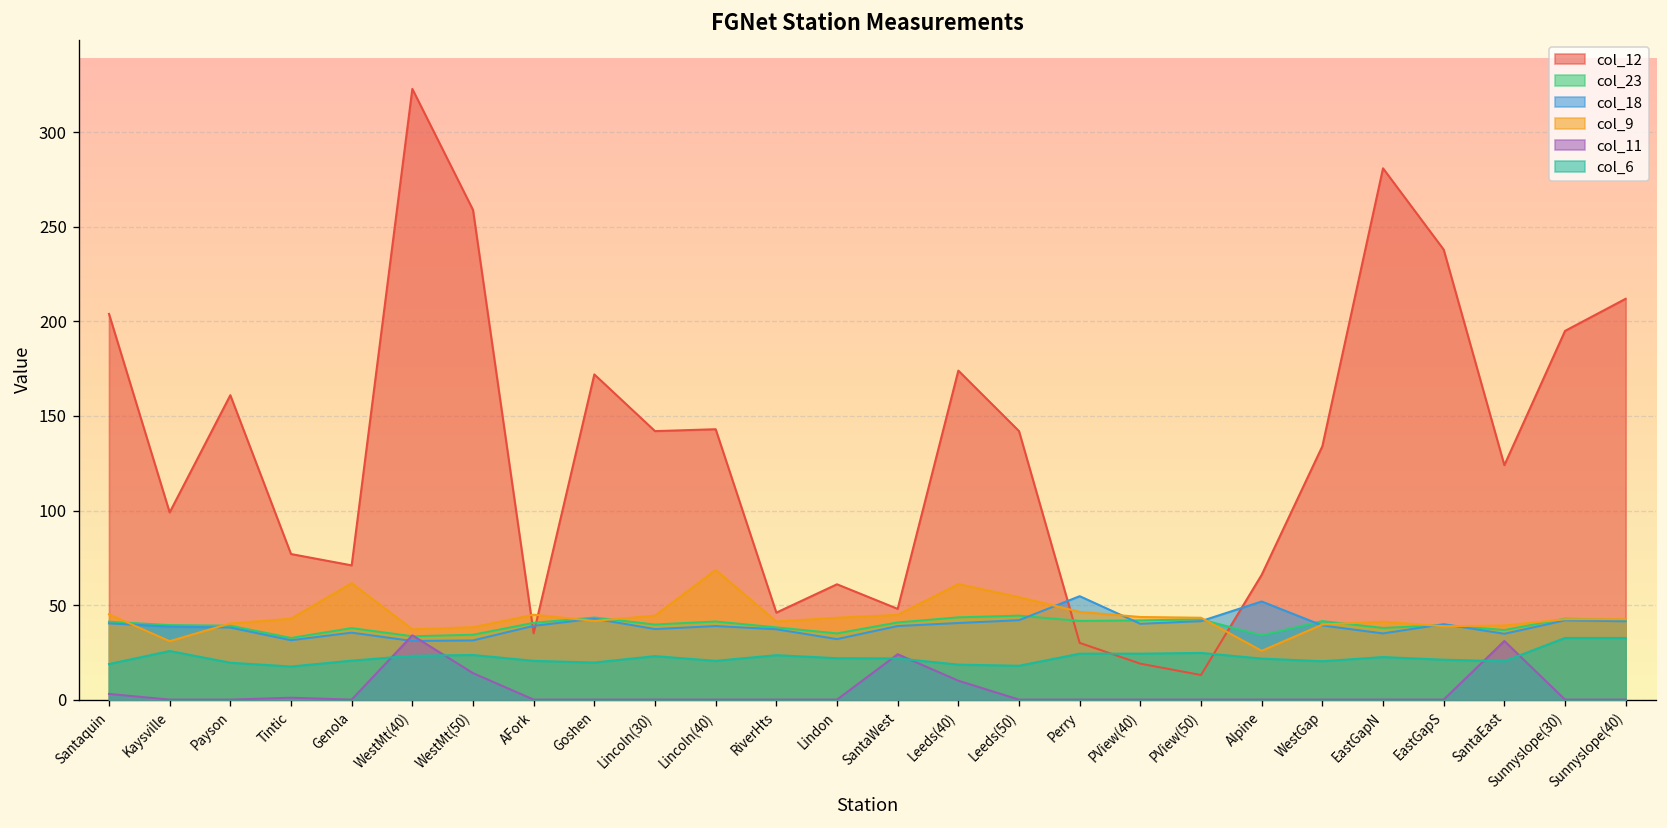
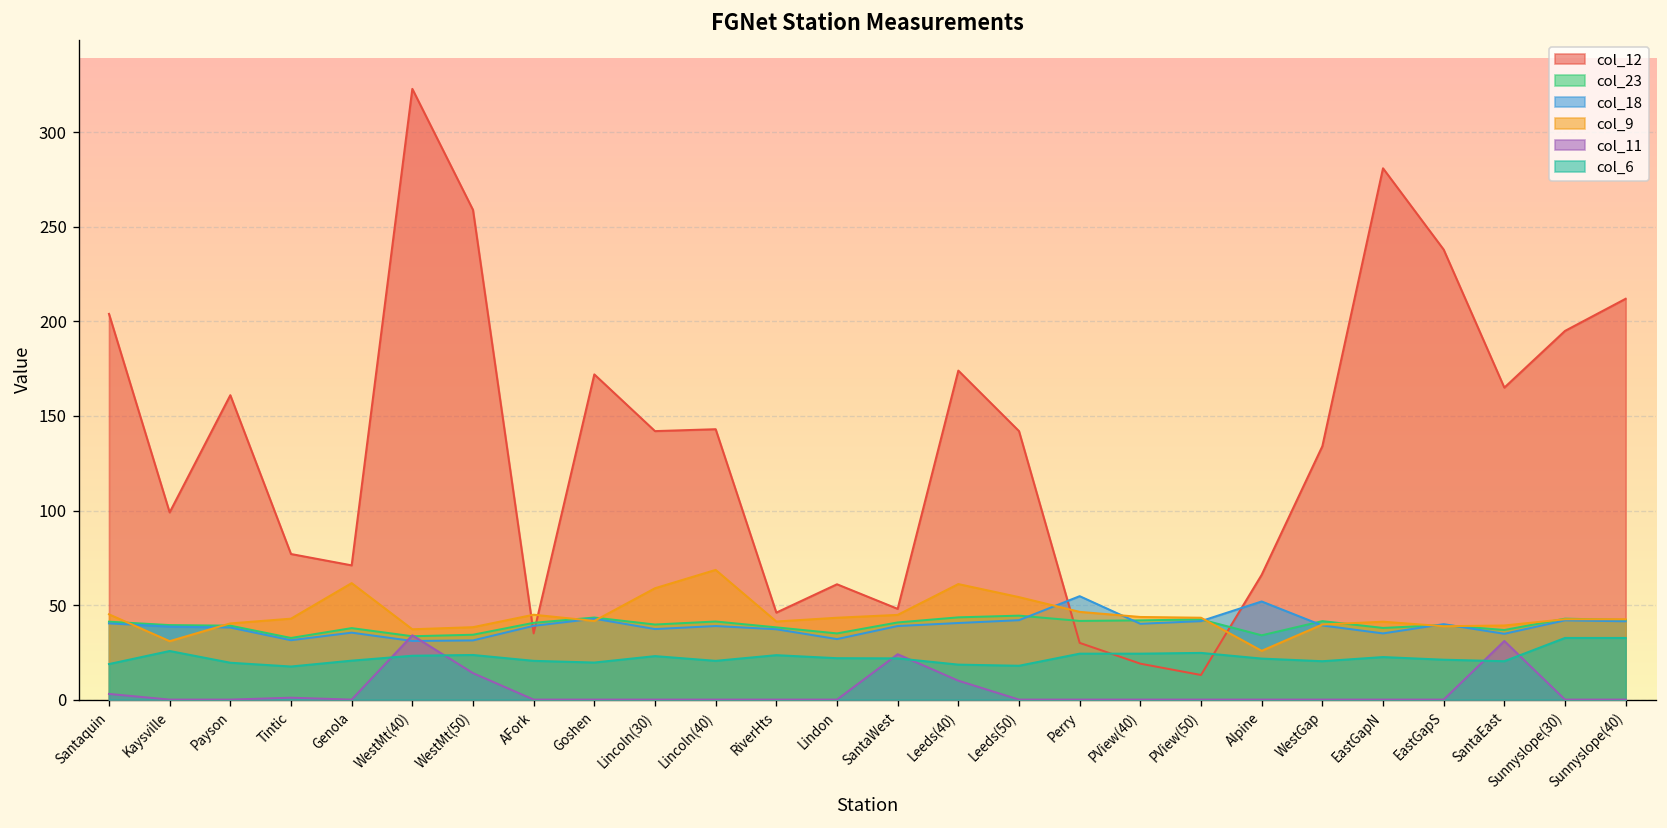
col_9, Lincoln(30): 44 -> 59
col_12, SantaEast: 124 -> 165
